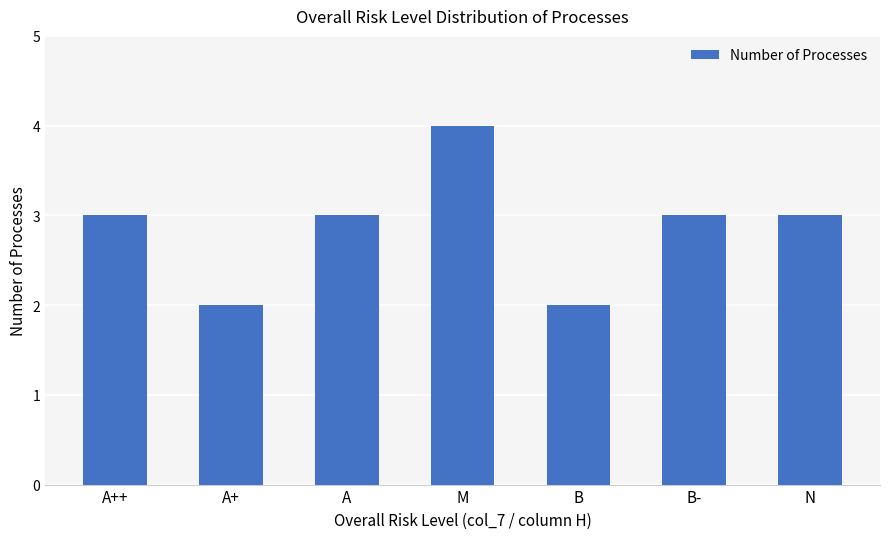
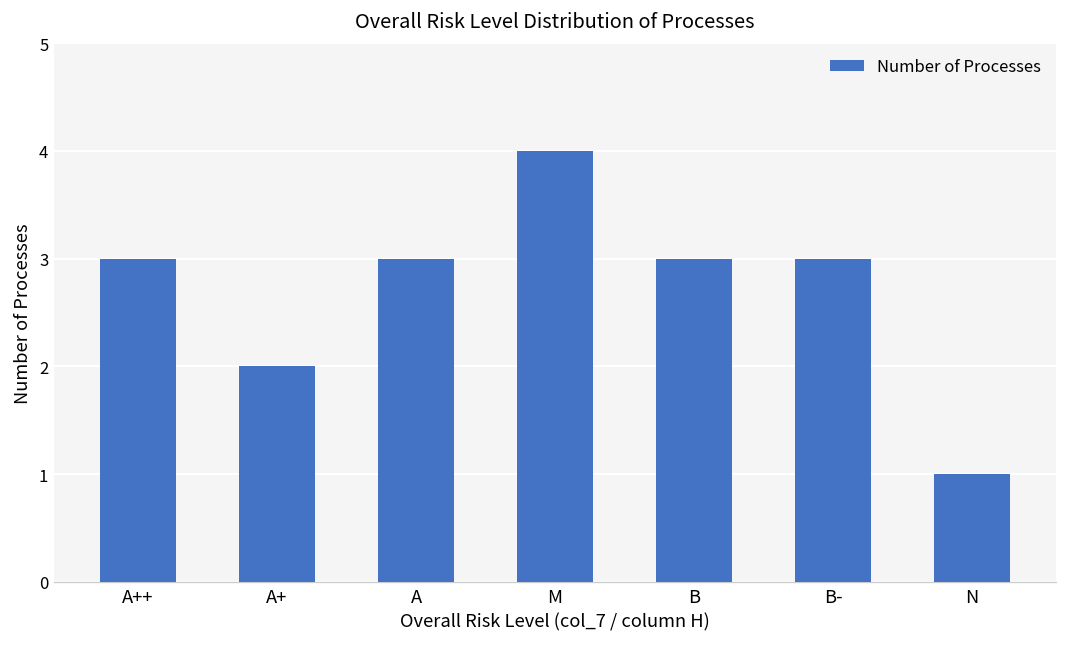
B: 2 -> 3
N: 3 -> 1
